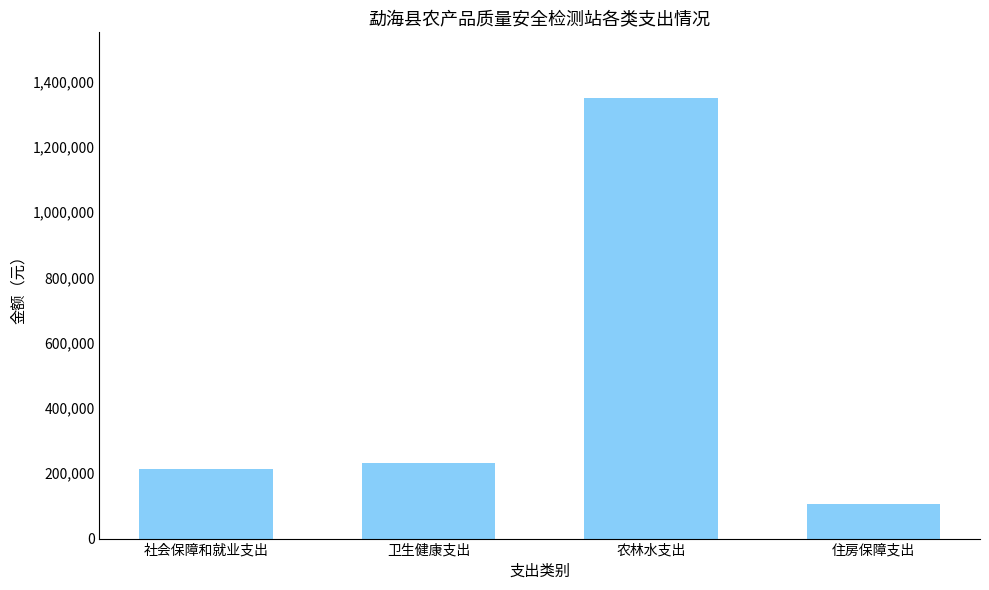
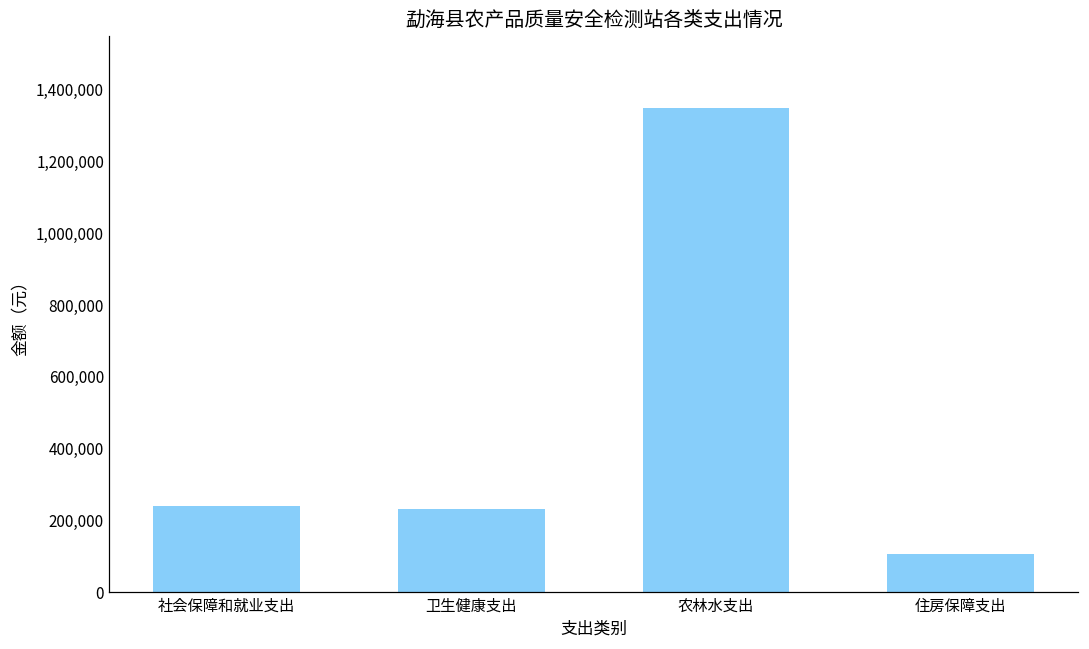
社会保障和就业支出: 210,000 -> 240,000
